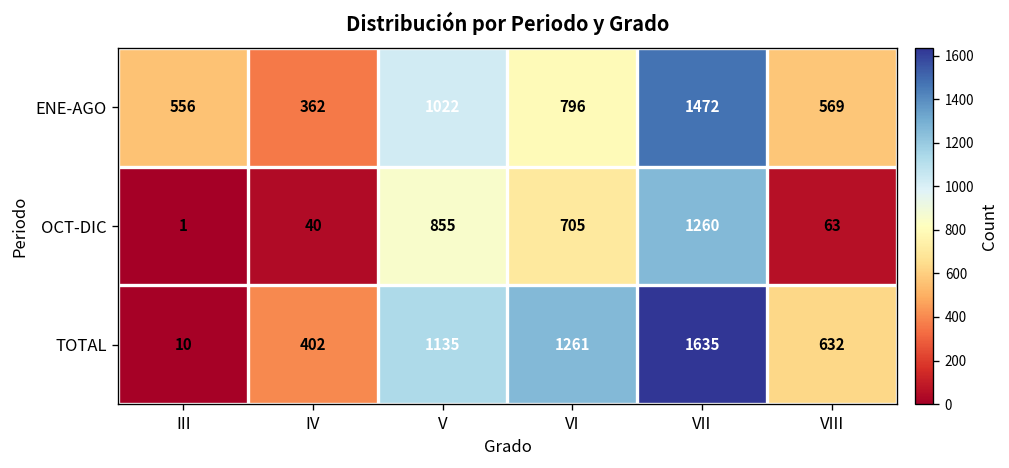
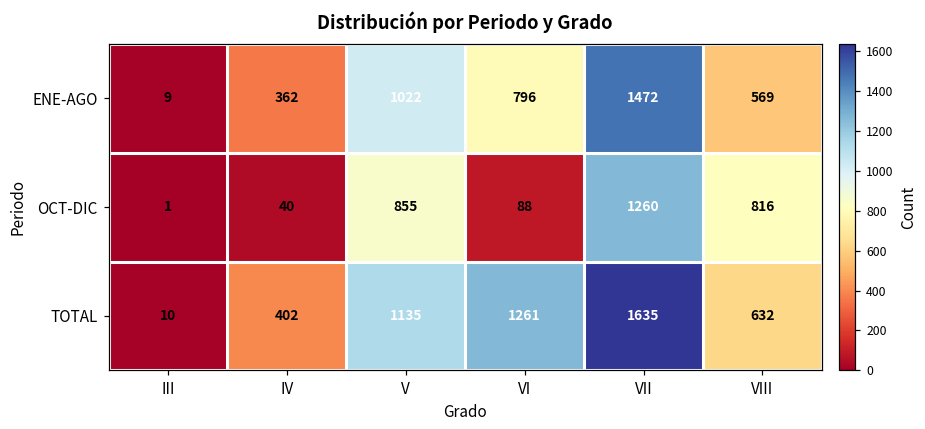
ENE-AGO, III: 556 -> 9
OCT-DIC, VI: 705 -> 88
OCT-DIC, VIII: 63 -> 816
